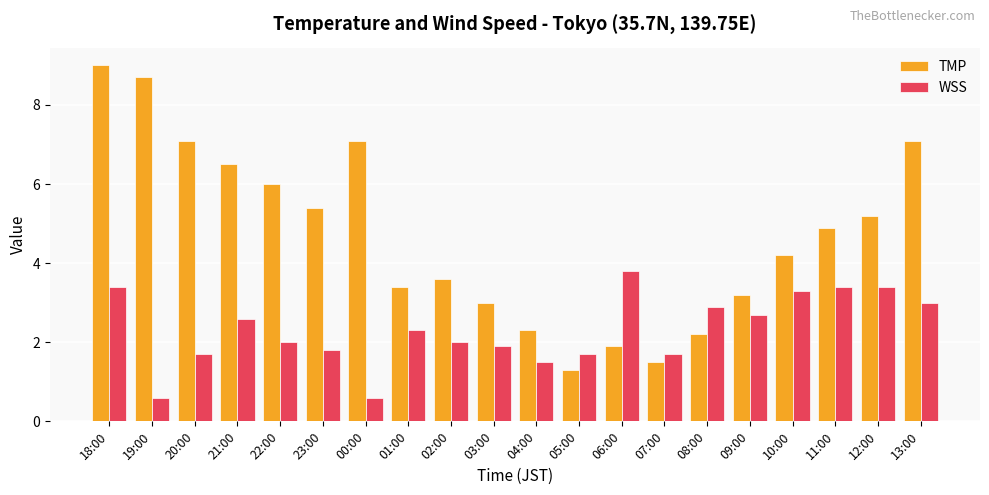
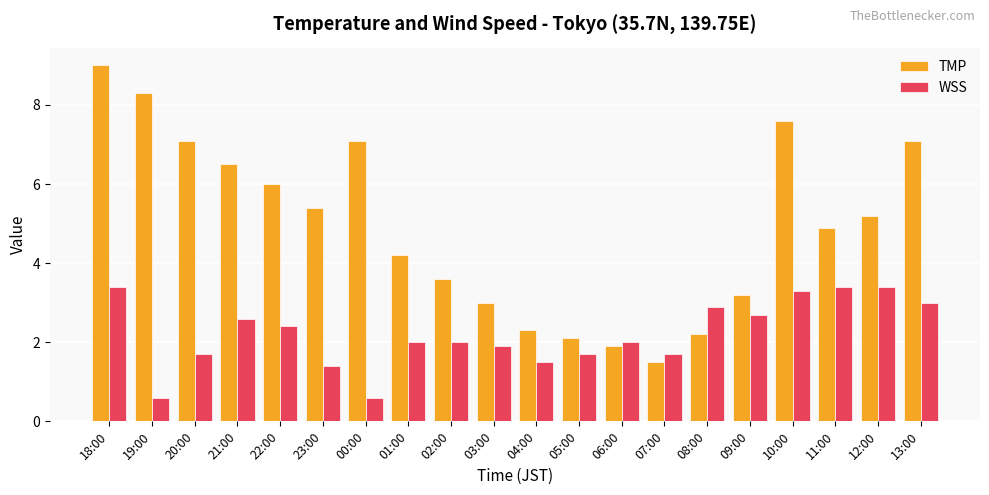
TMP, 19:00: 8.7 -> 8.3
WSS, 22:00: 2.0 -> 2.4
WSS, 23:00: 1.8 -> 1.4
TMP, 01:00: 3.4 -> 4.2
WSS, 01:00: 2.3 -> 2.0
TMP, 05:00: 1.3 -> 2.1
WSS, 06:00: 3.8 -> 2.0
TMP, 10:00: 4.2 -> 7.6
